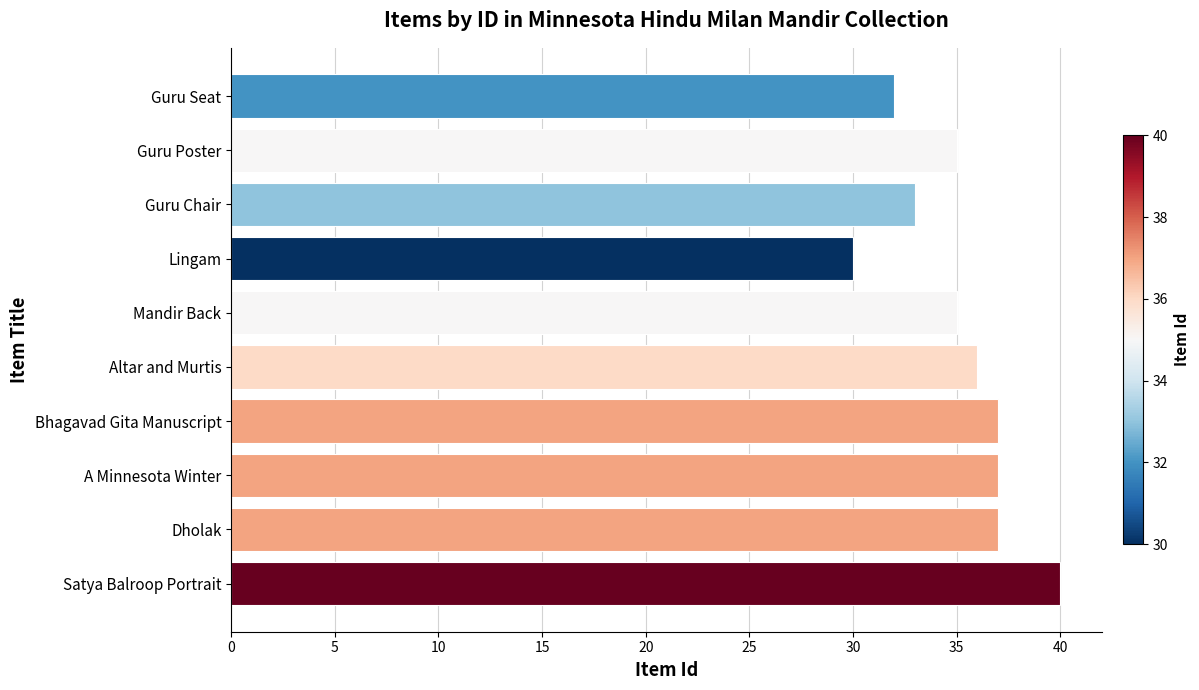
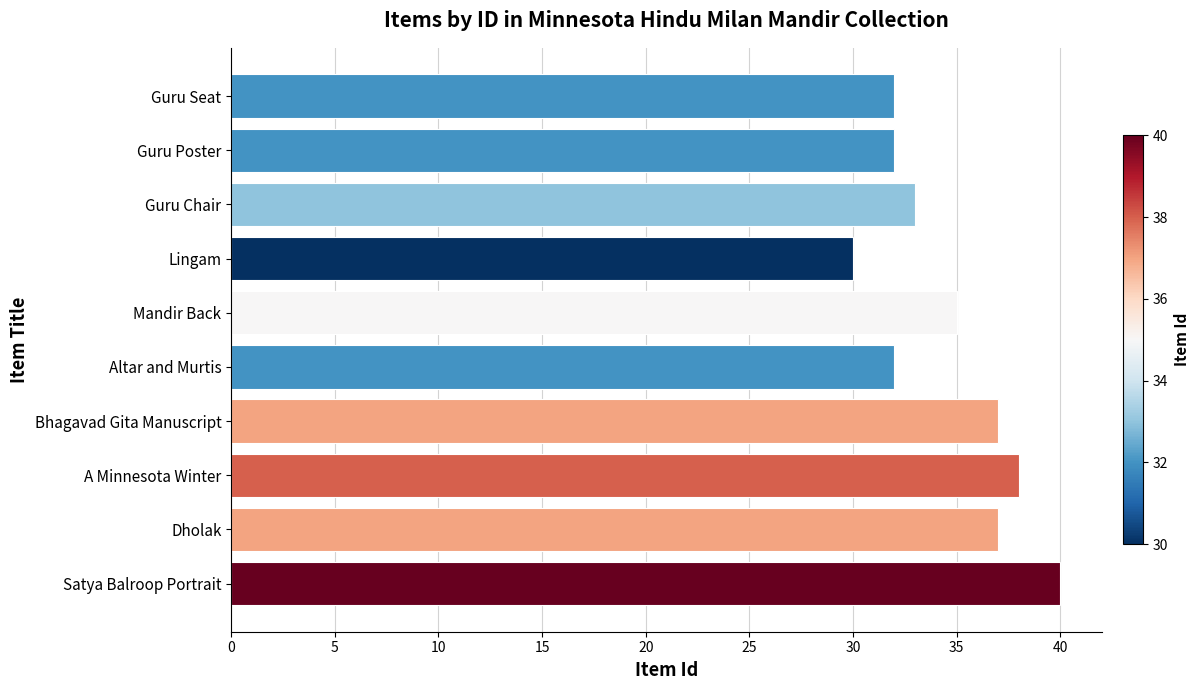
Guru Poster: 35 -> 32
Altar and Murtis: 36 -> 32
A Minnesota Winter: 37 -> 38
